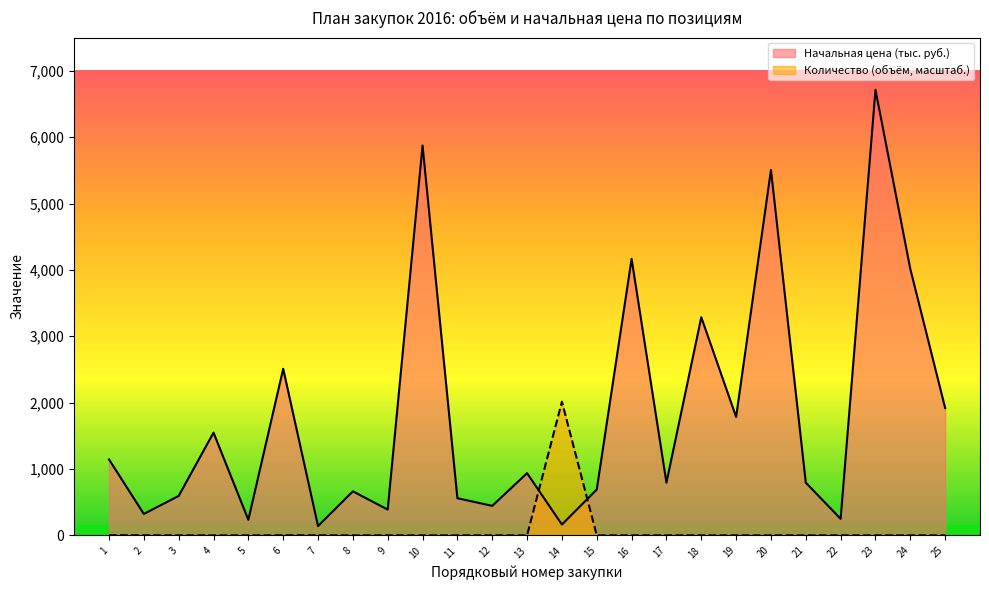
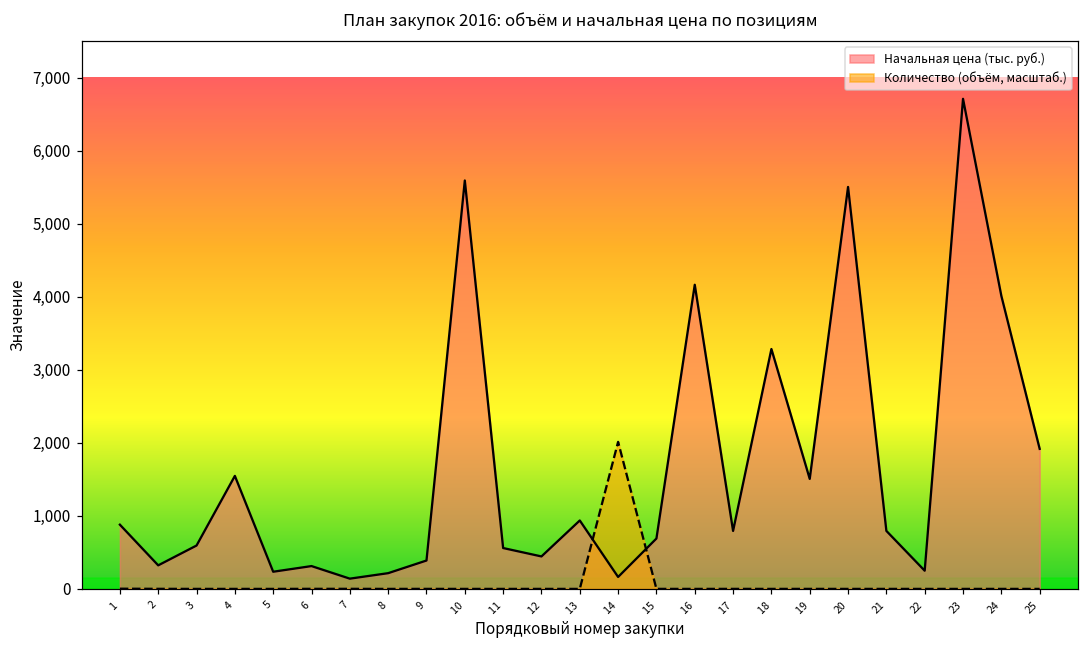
Начальная цена (тыс. руб.), 1: 1,100 -> 900
Начальная цена (тыс. руб.), 6: 2,500 -> 300
Начальная цена (тыс. руб.), 8: 700 -> 200
Начальная цена (тыс. руб.), 10: 5,900 -> 5,600
Начальная цена (тыс. руб.), 19: 1,800 -> 1,500
